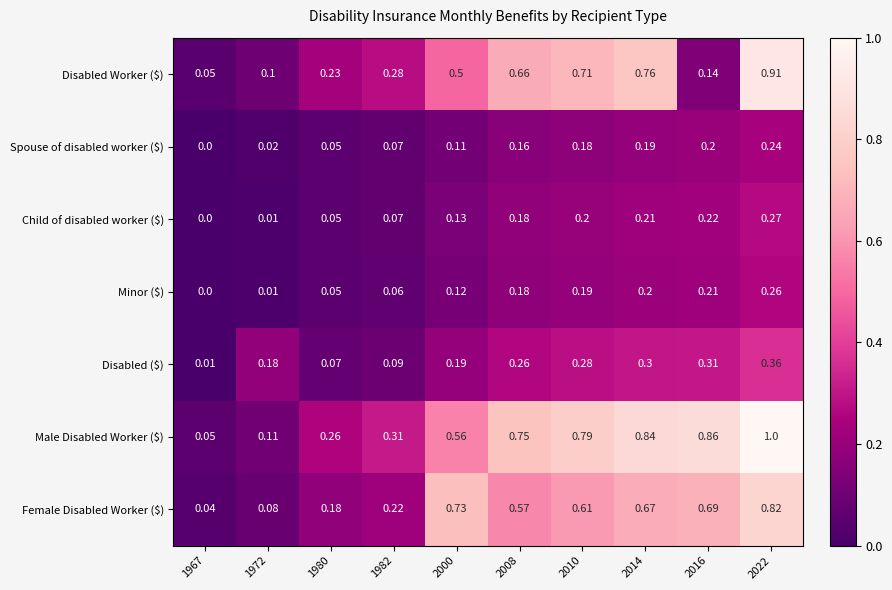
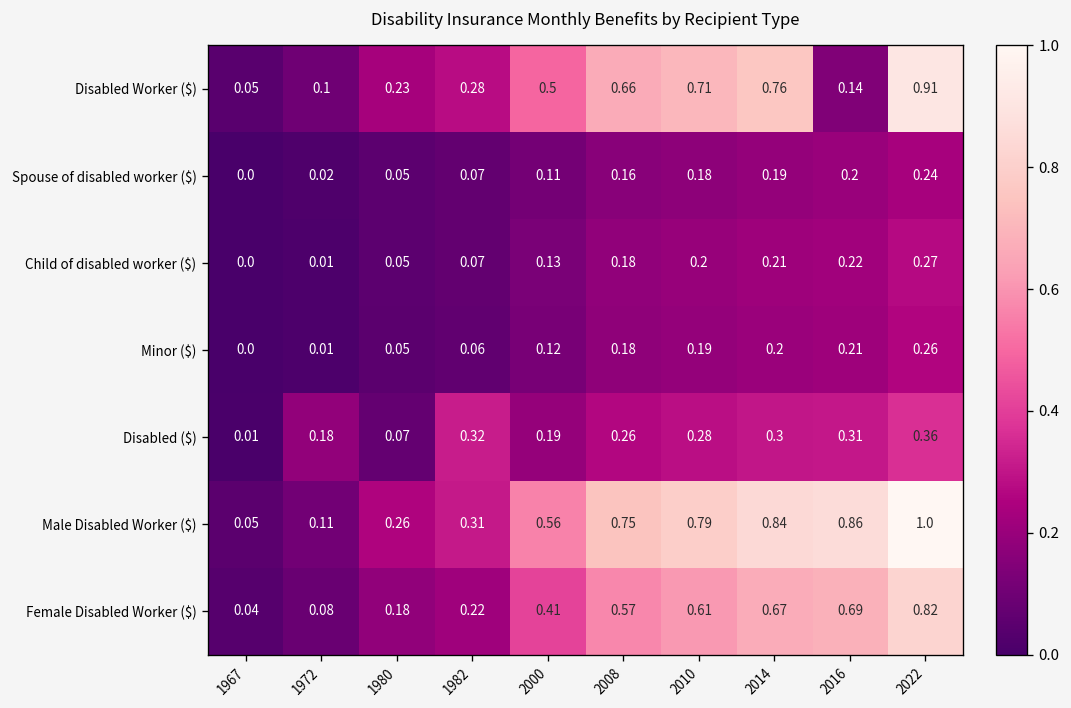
Disabled ($), 1982: 0.09 -> 0.32
Female Disabled Worker ($), 2000: 0.73 -> 0.41
